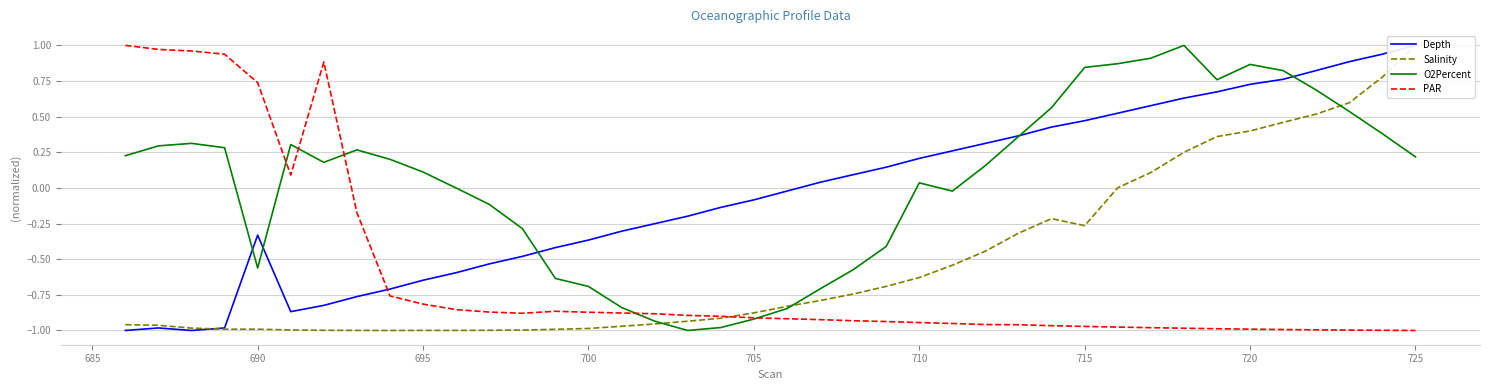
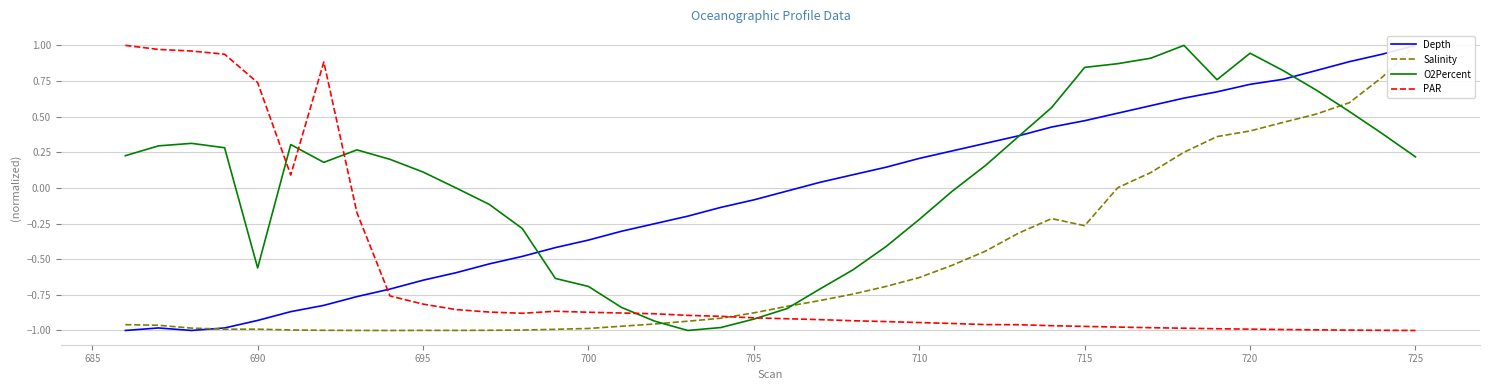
Depth, 690: -0.33 -> -0.93
O2Percent, 710: 0.04 -> -0.22
O2Percent, 720: 0.87 -> 0.94
